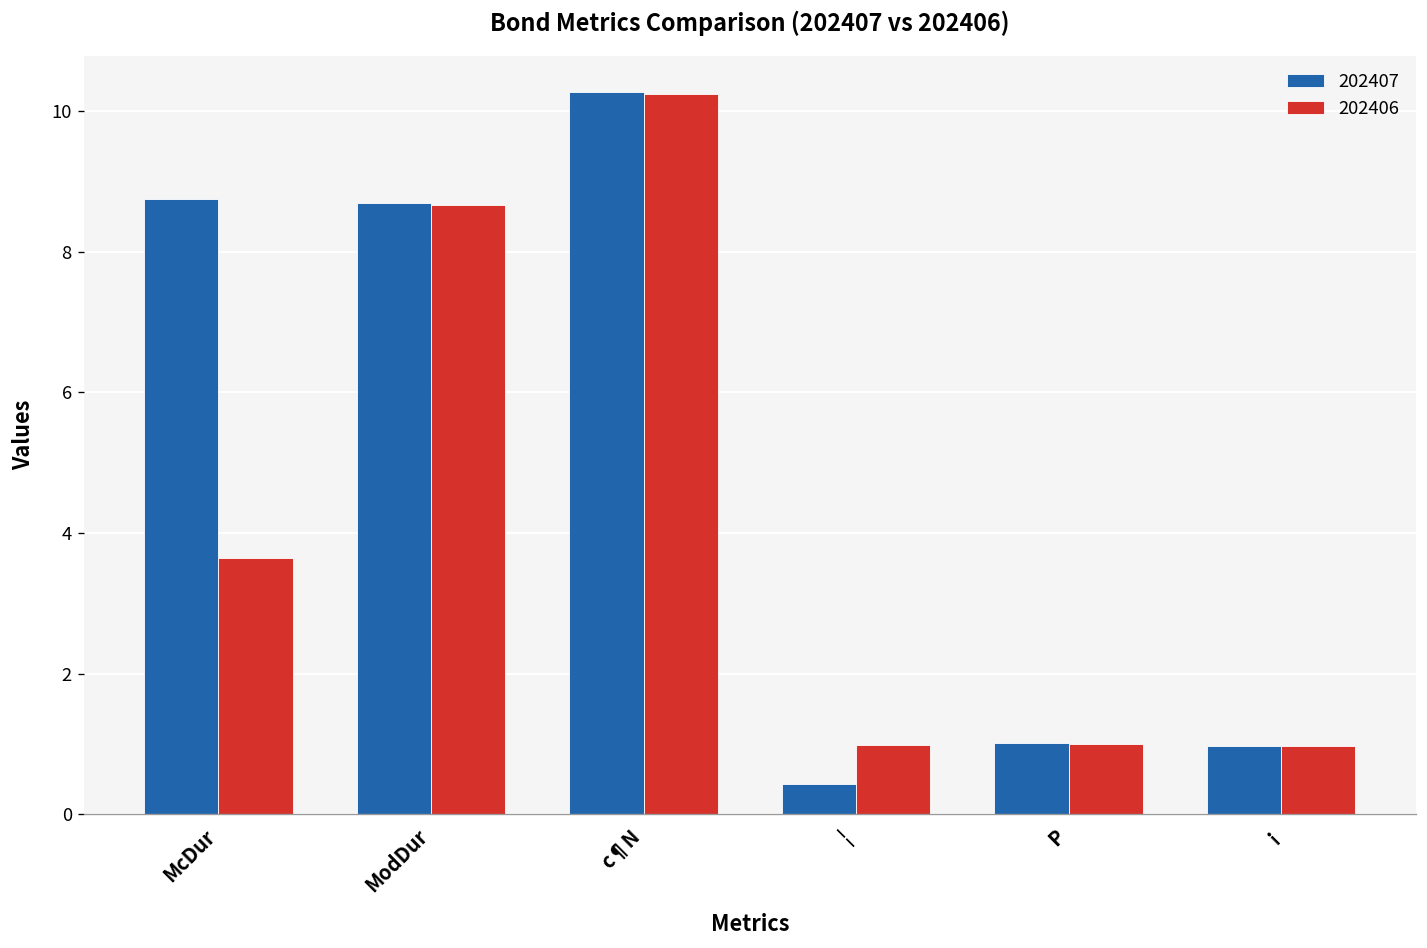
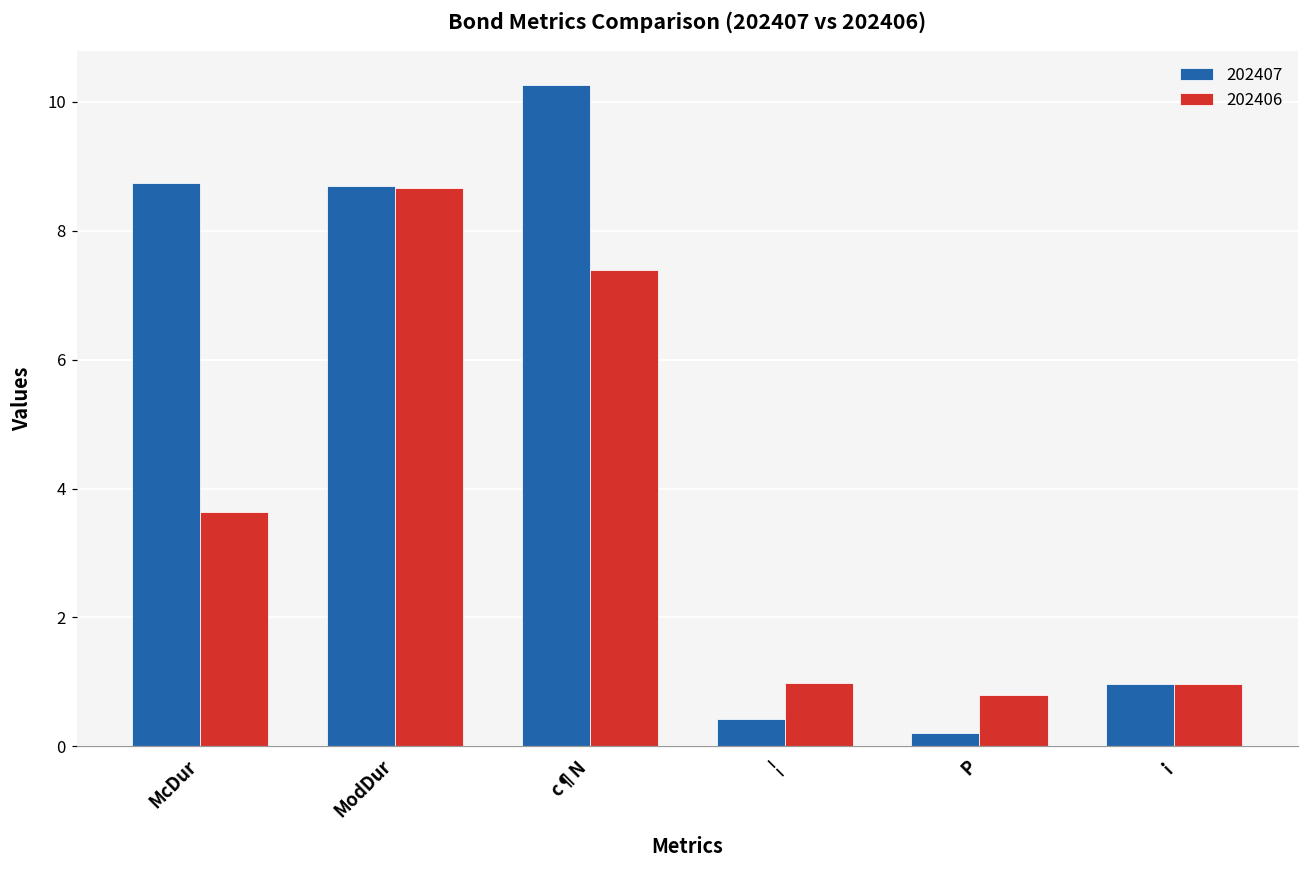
202406, c¶N: 10.2 -> 7.4
202407, P: 1.0 -> 0.2
202406, P: 1.0 -> 0.8
